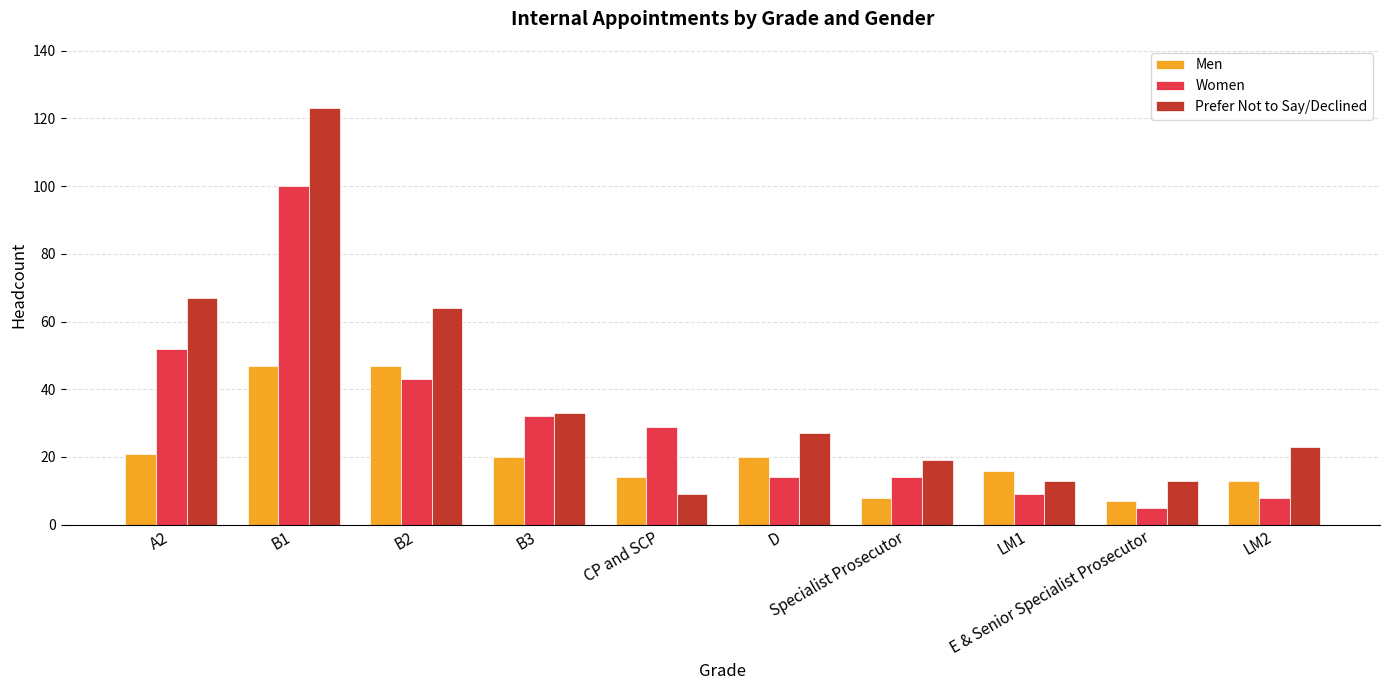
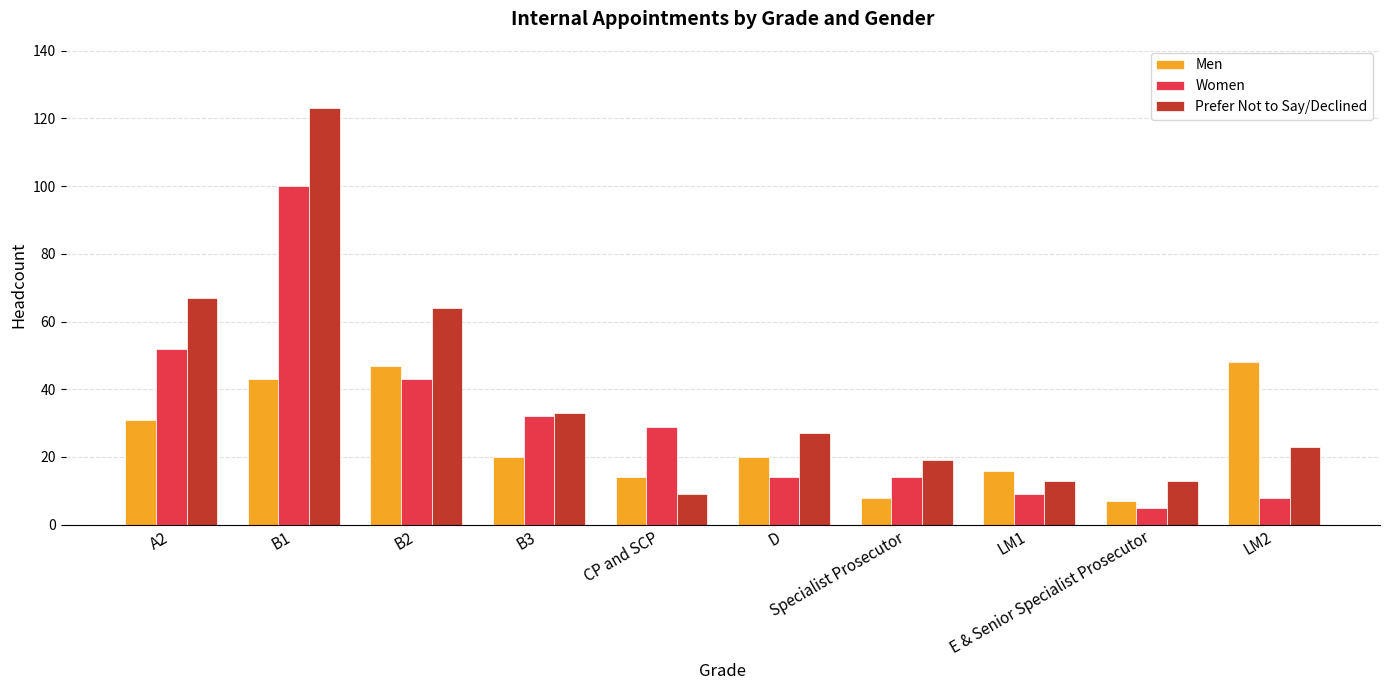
Men, A2: 21 -> 31
Men, B1: 47 -> 43
Men, LM2: 13 -> 48
